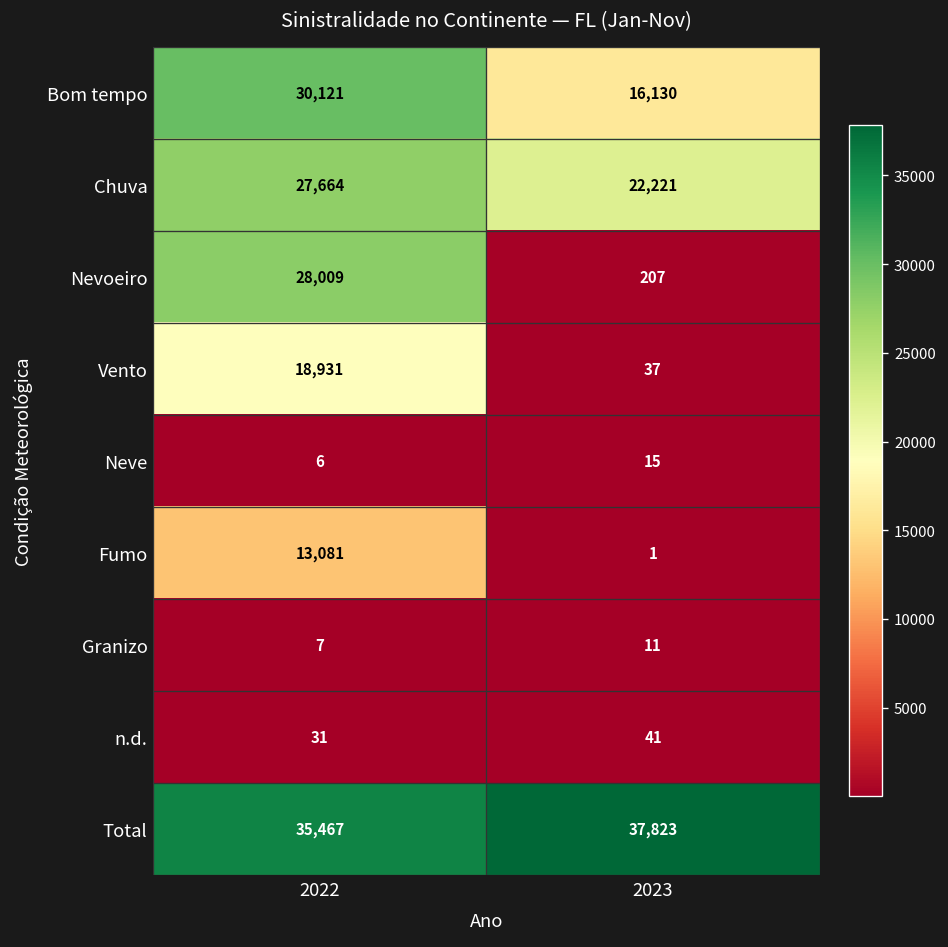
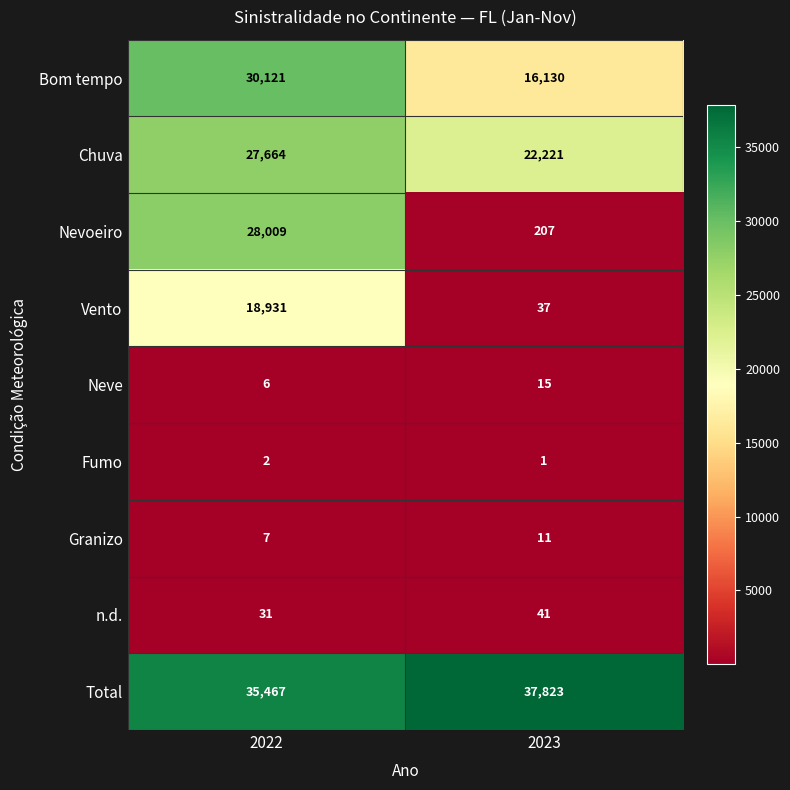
Fumo, 2022: 13,081 -> 2
